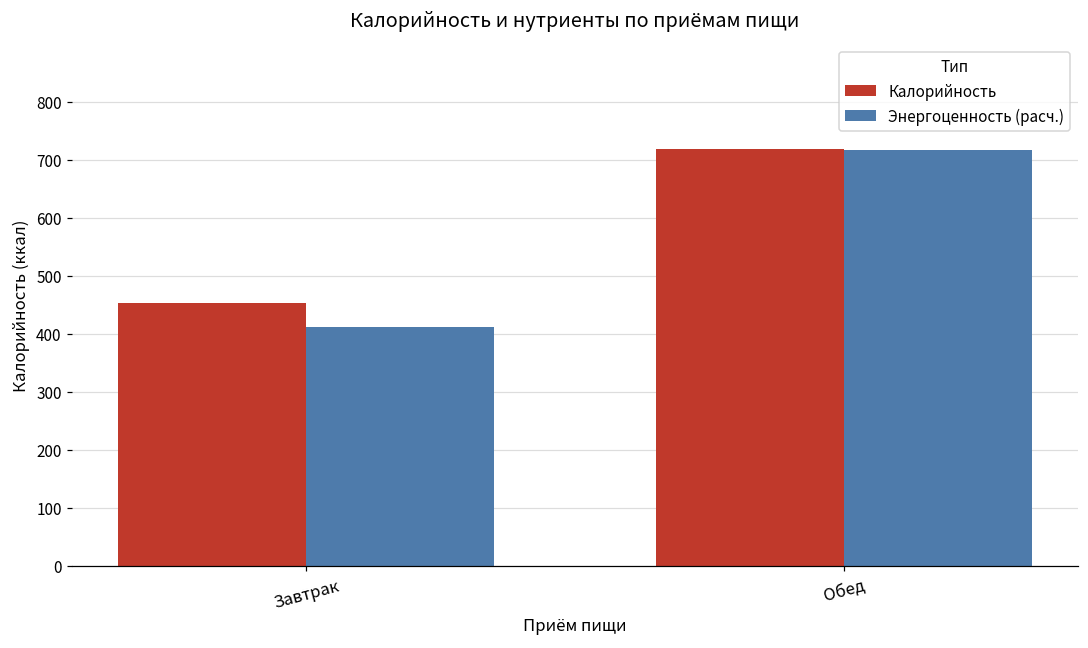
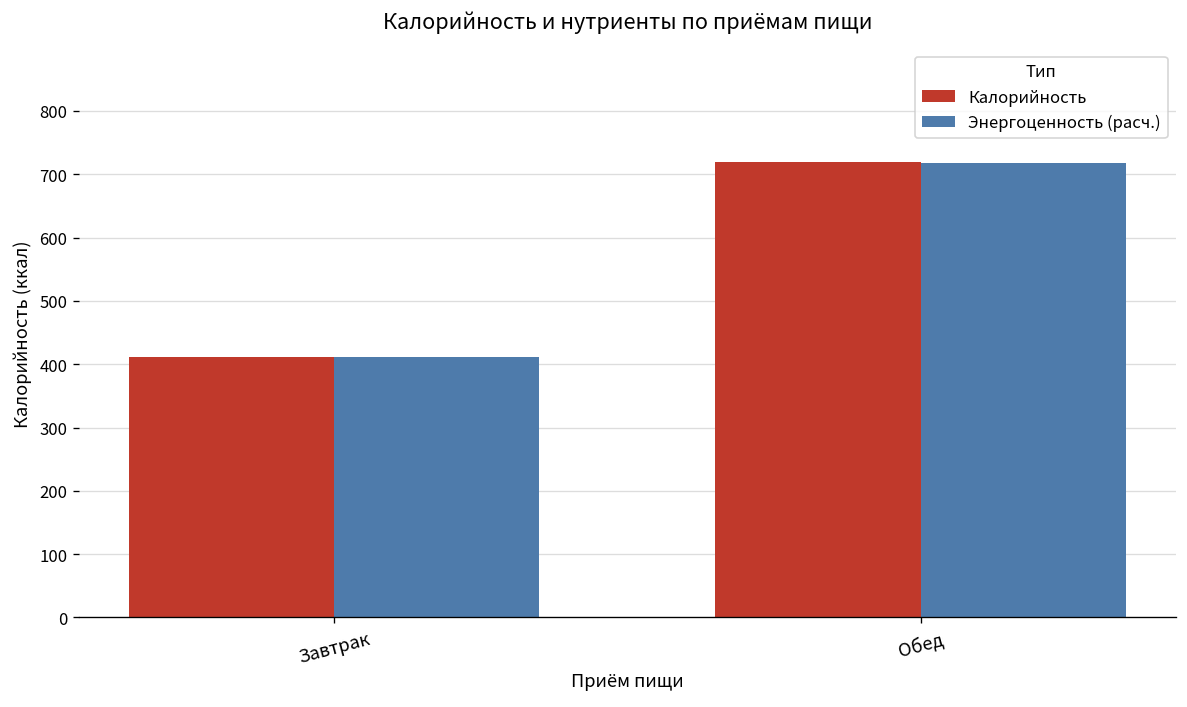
Калорийность, Завтрак: 450 -> 410
